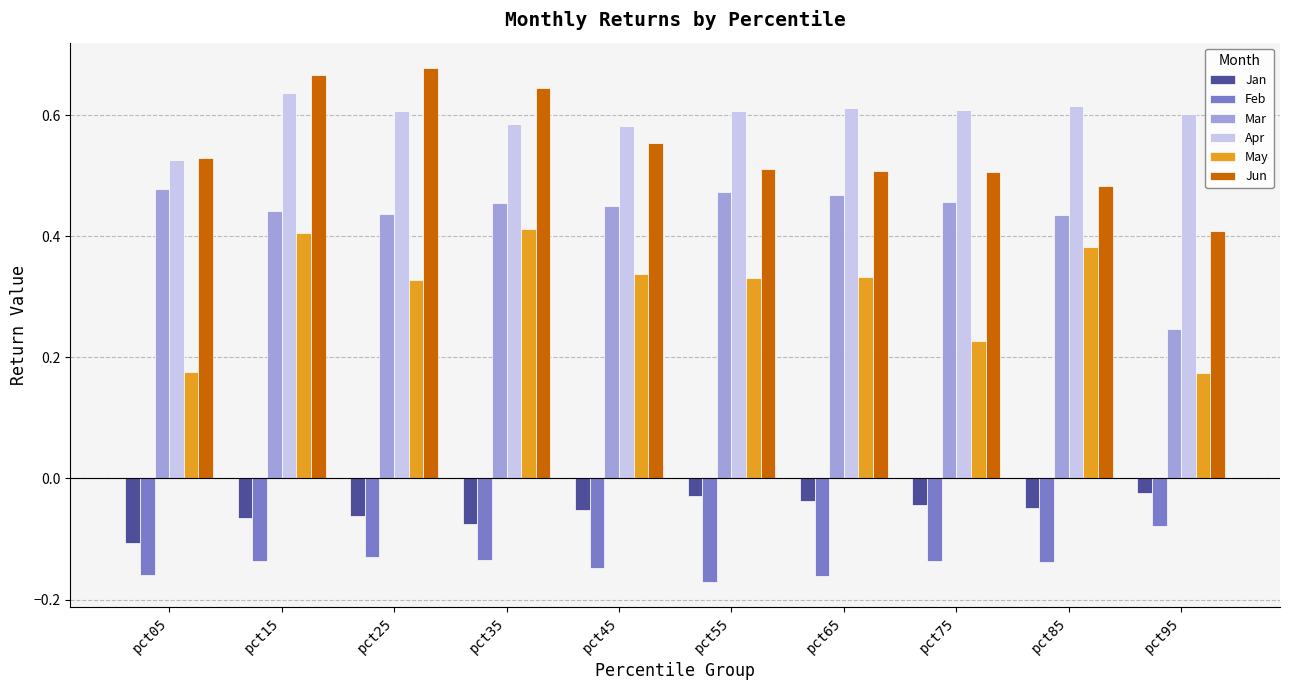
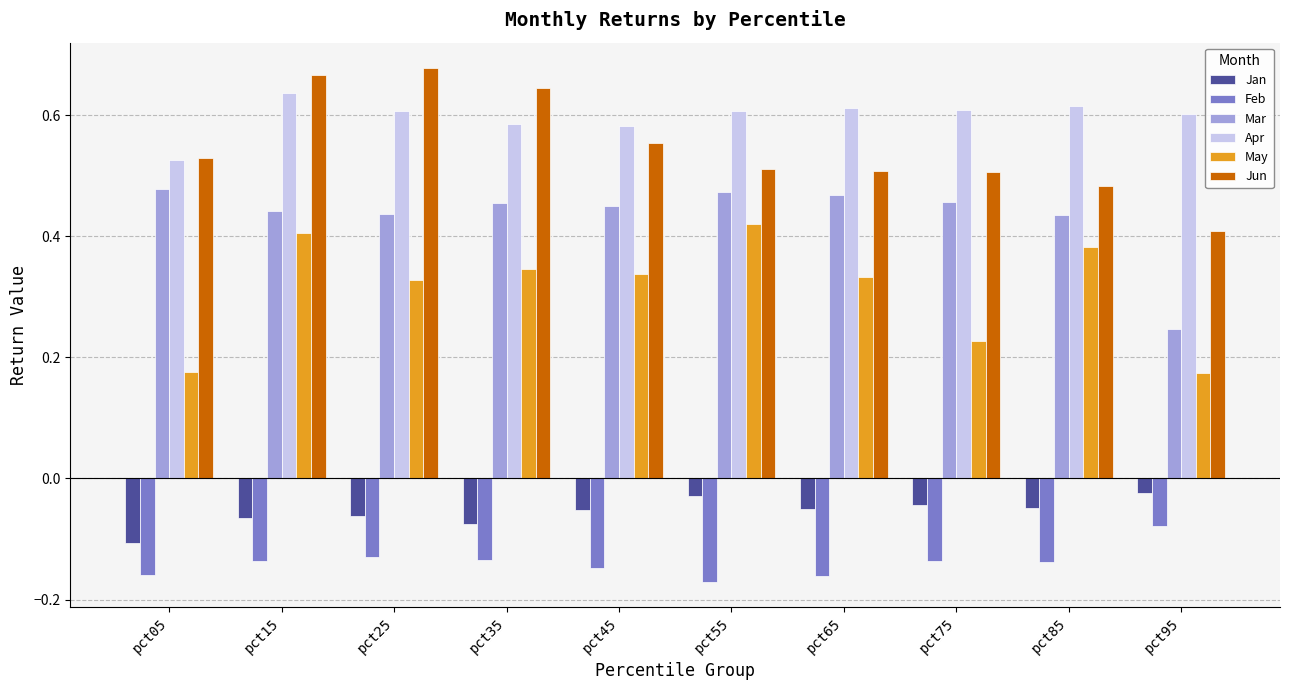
May, pct35: 0.41 -> 0.35
May, pct55: 0.33 -> 0.42
Jan, pct65: -0.04 -> -0.05
